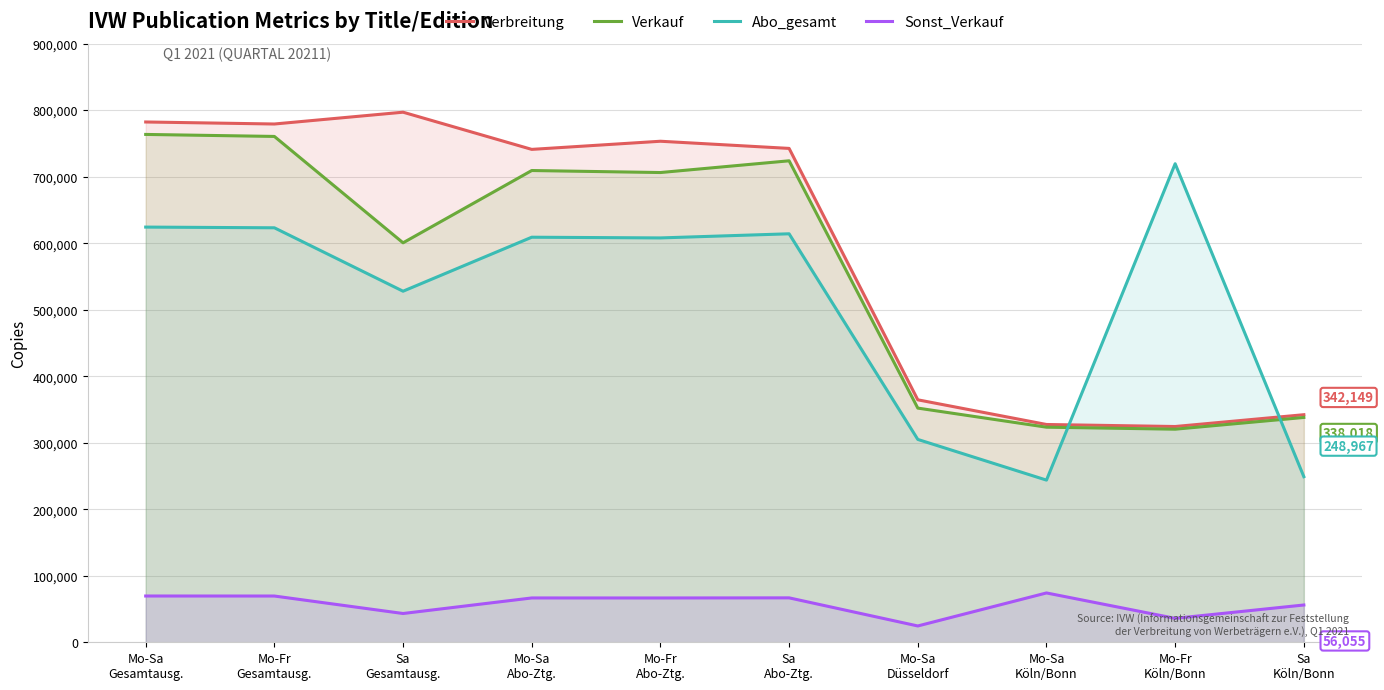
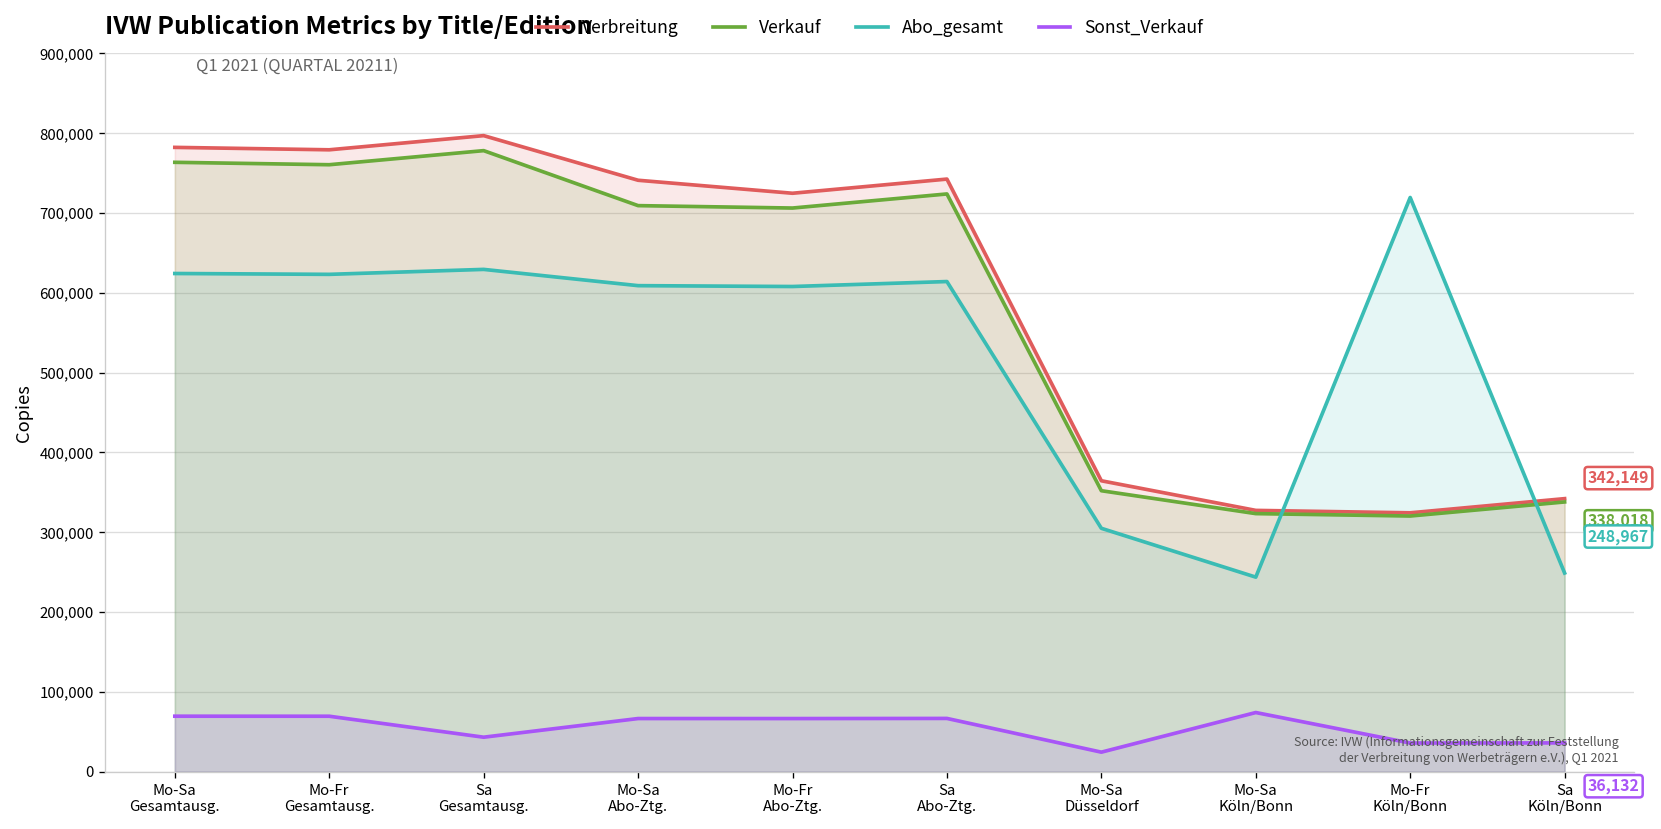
Verkauf, Sa Gesamtausg.: 600,000 -> 780,000
Abo_gesamt, Sa Gesamtausg.: 530,000 -> 630,000
Verbreitung, Mo-Fr Abo-Ztg.: 750,000 -> 720,000
Sonst_Verkauf, Sa Köln/Bonn: 56,055 -> 36,132
